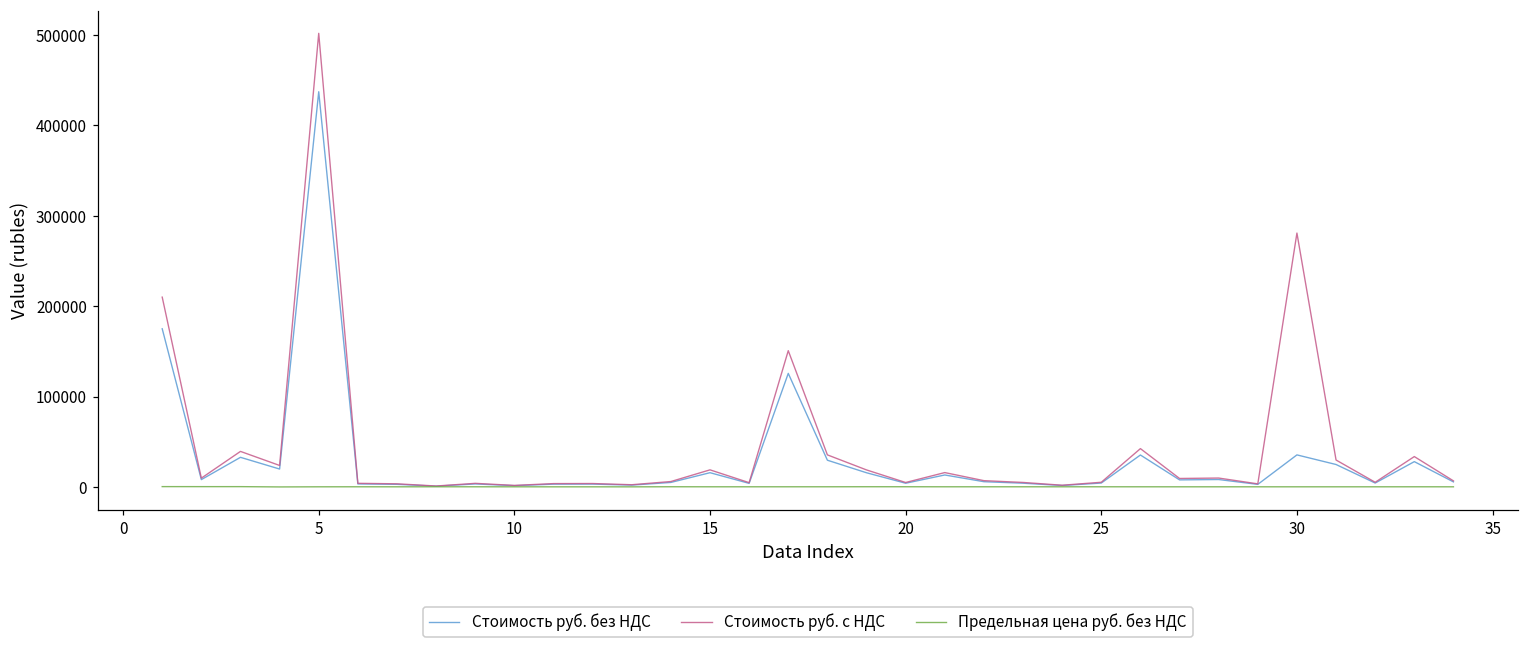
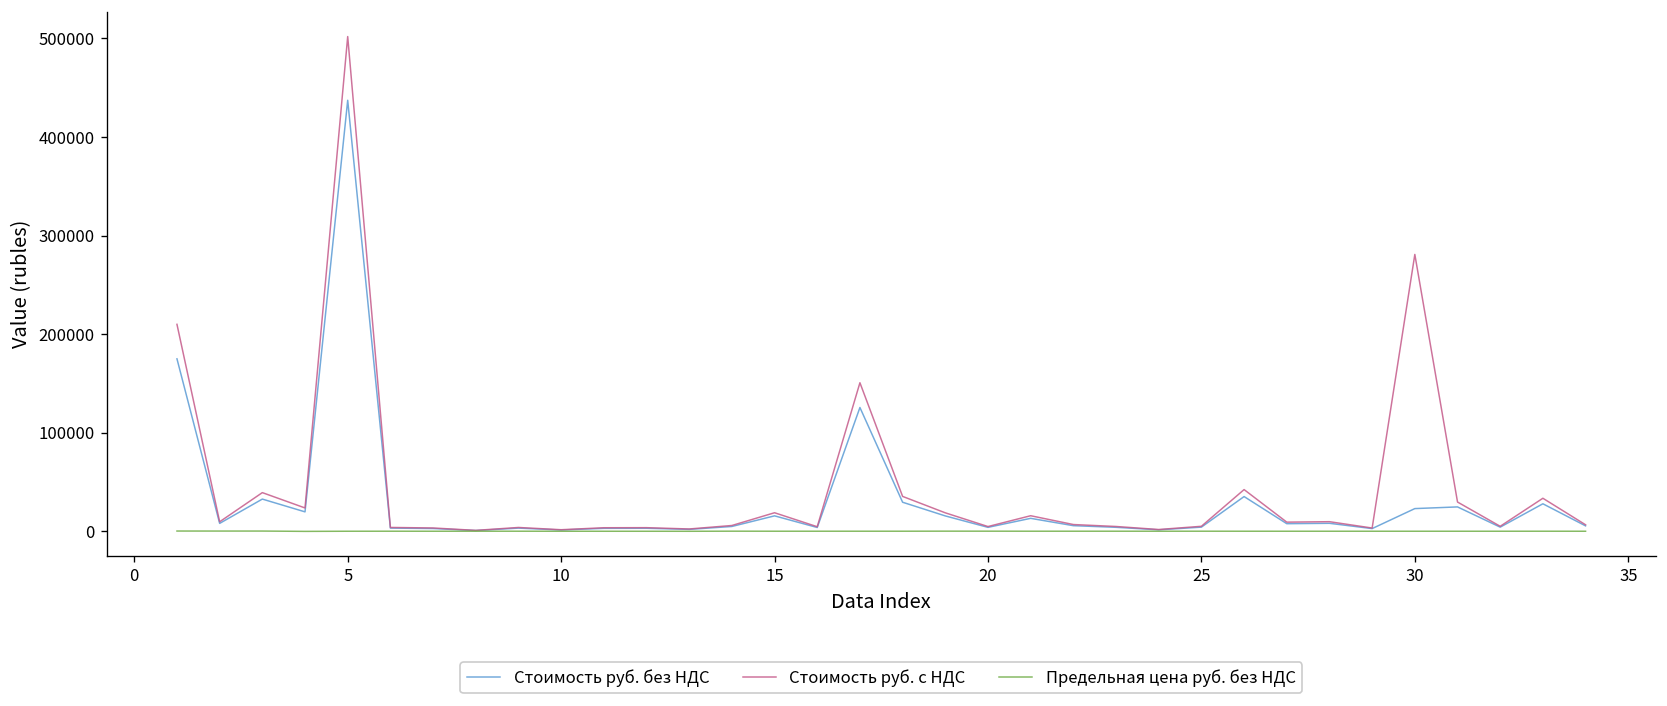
Стоимость руб. без НДС, 30: 40000 -> 20000
